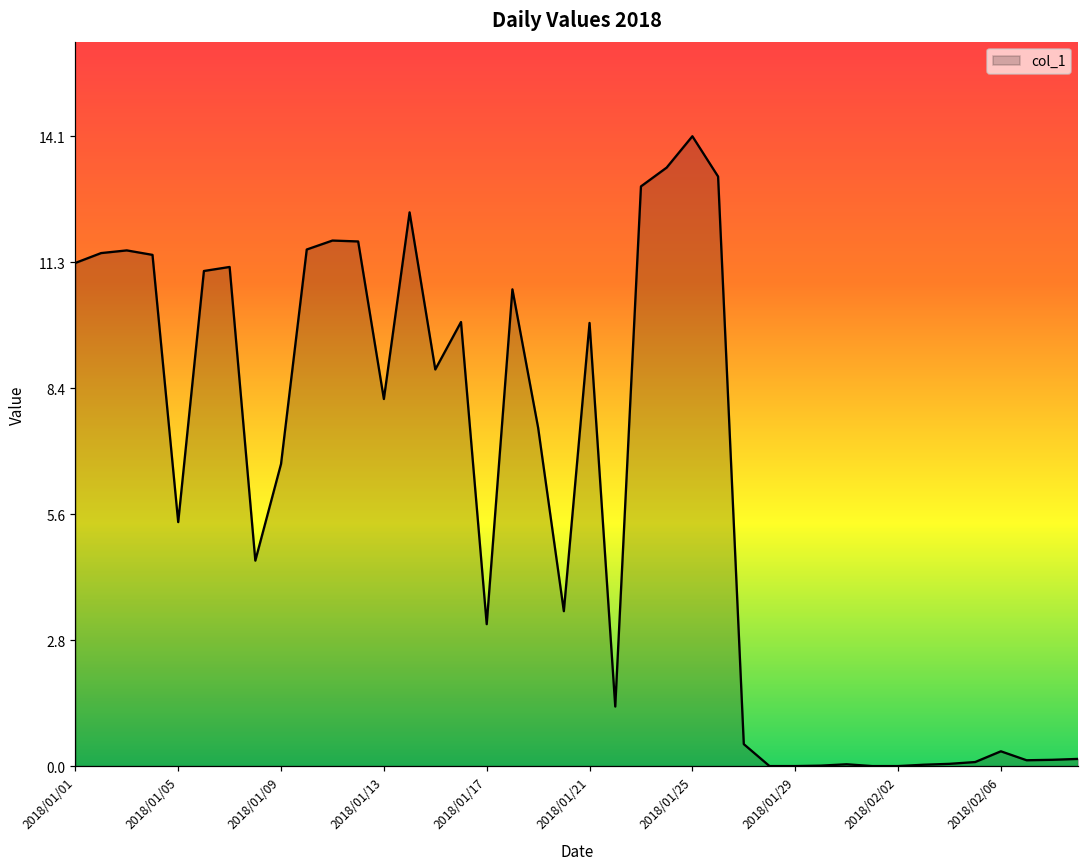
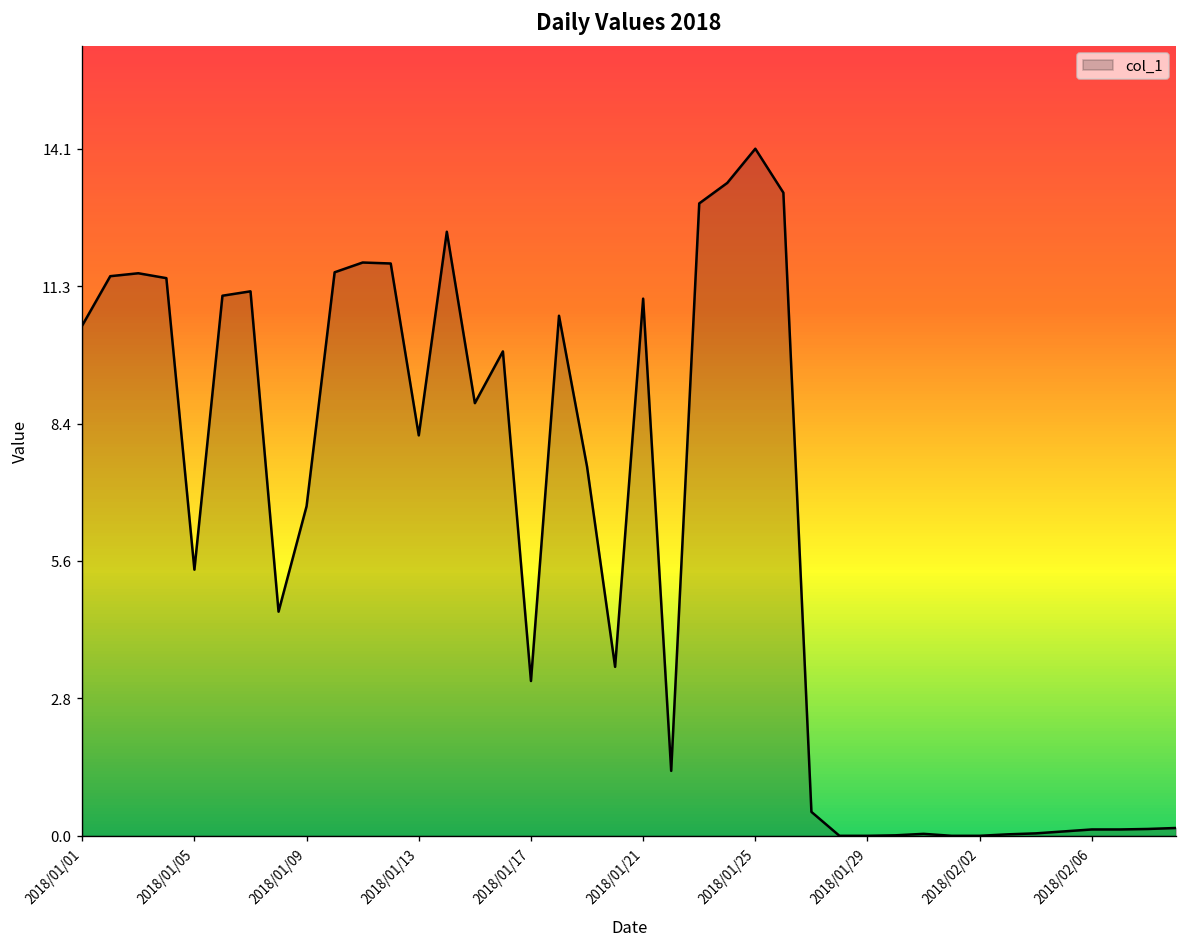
2018/01/01: 11.2 -> 10.5
2018/01/21: 9.9 -> 11.0
2018/02/06: 0.3 -> 0.1
